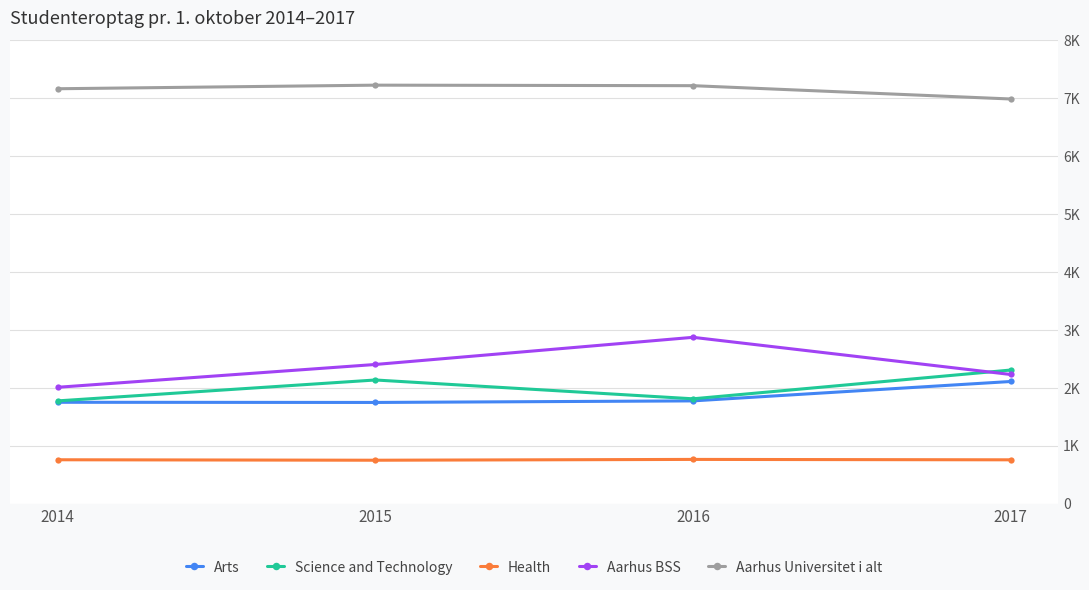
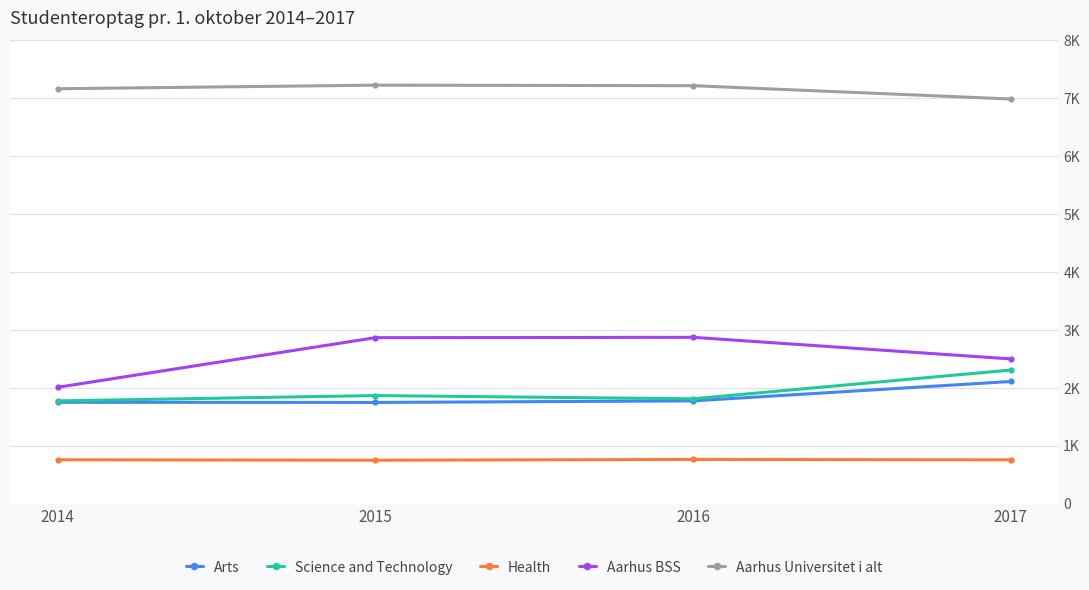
Science and Technology, 2015: 2100 -> 1900
Aarhus BSS, 2015: 2400 -> 2900
Aarhus BSS, 2017: 2200 -> 2500
